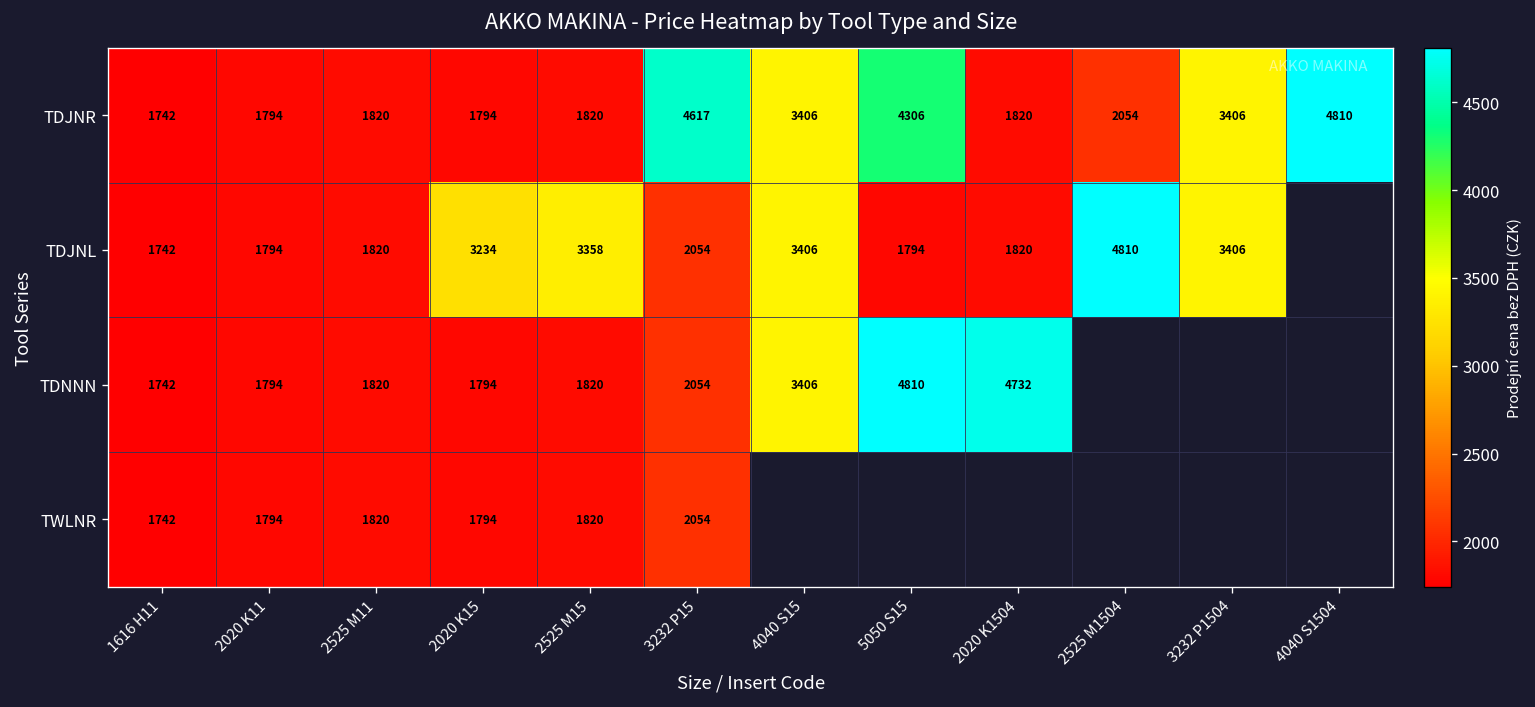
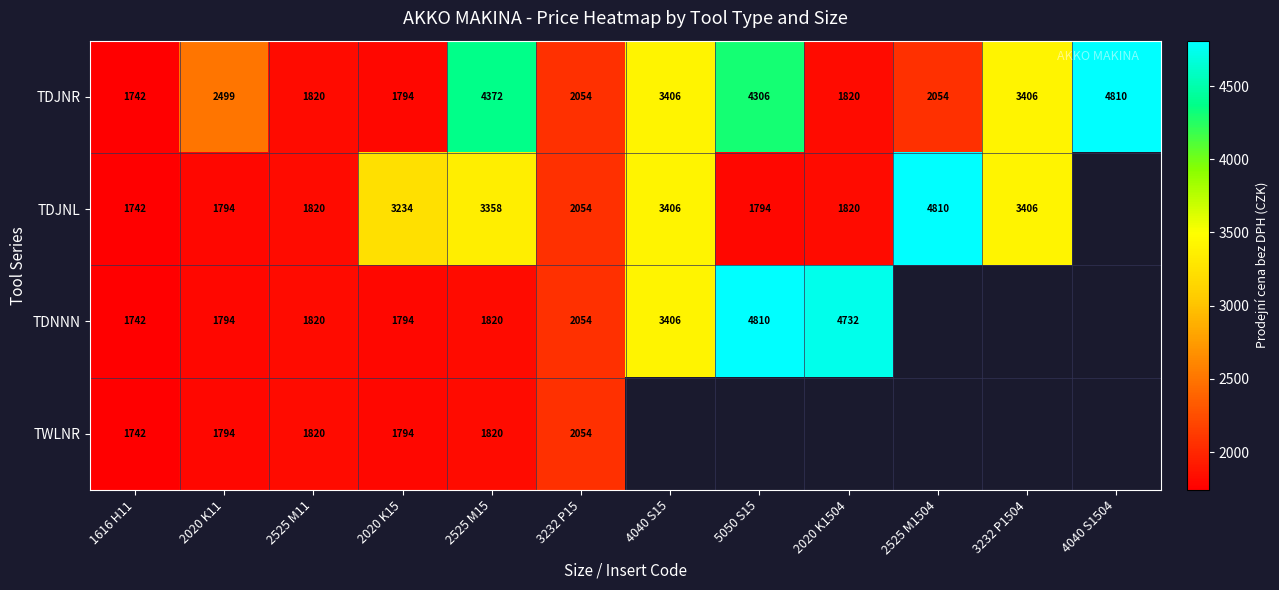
TDJNR, 2020 K11: 1794 -> 2499
TDJNR, 2525 M15: 1820 -> 4372
TDJNR, 3232 P15: 4617 -> 2054
